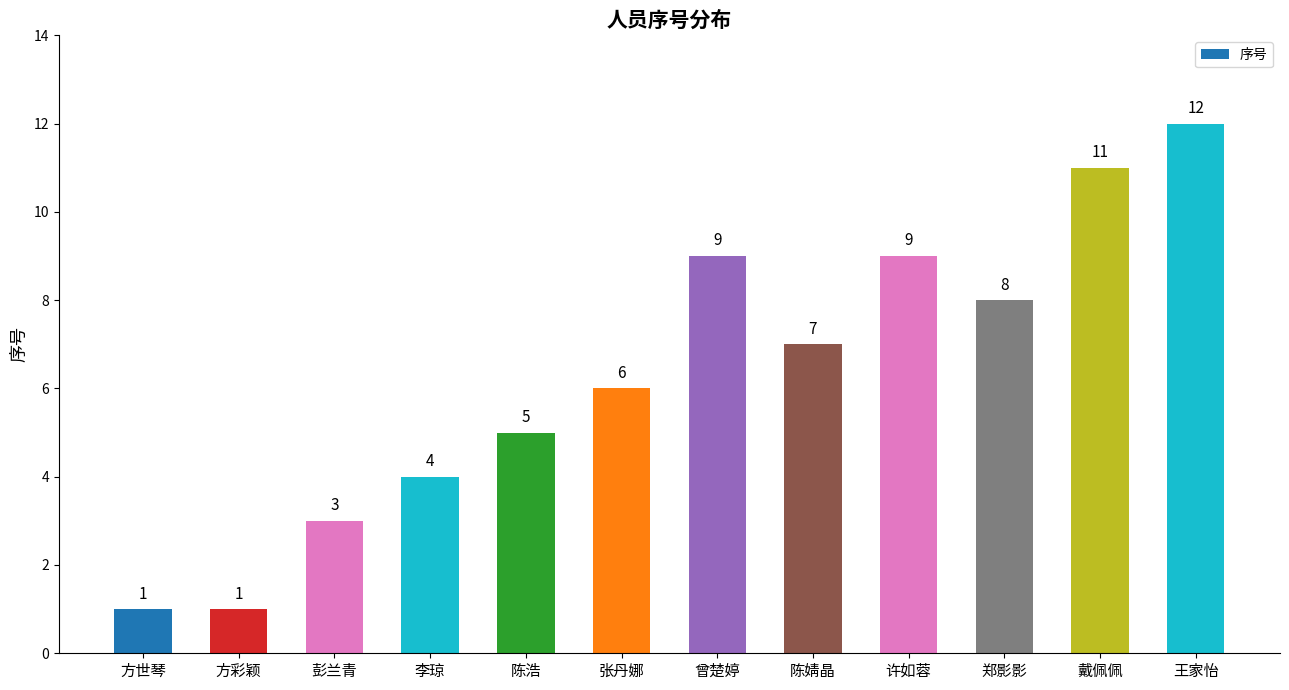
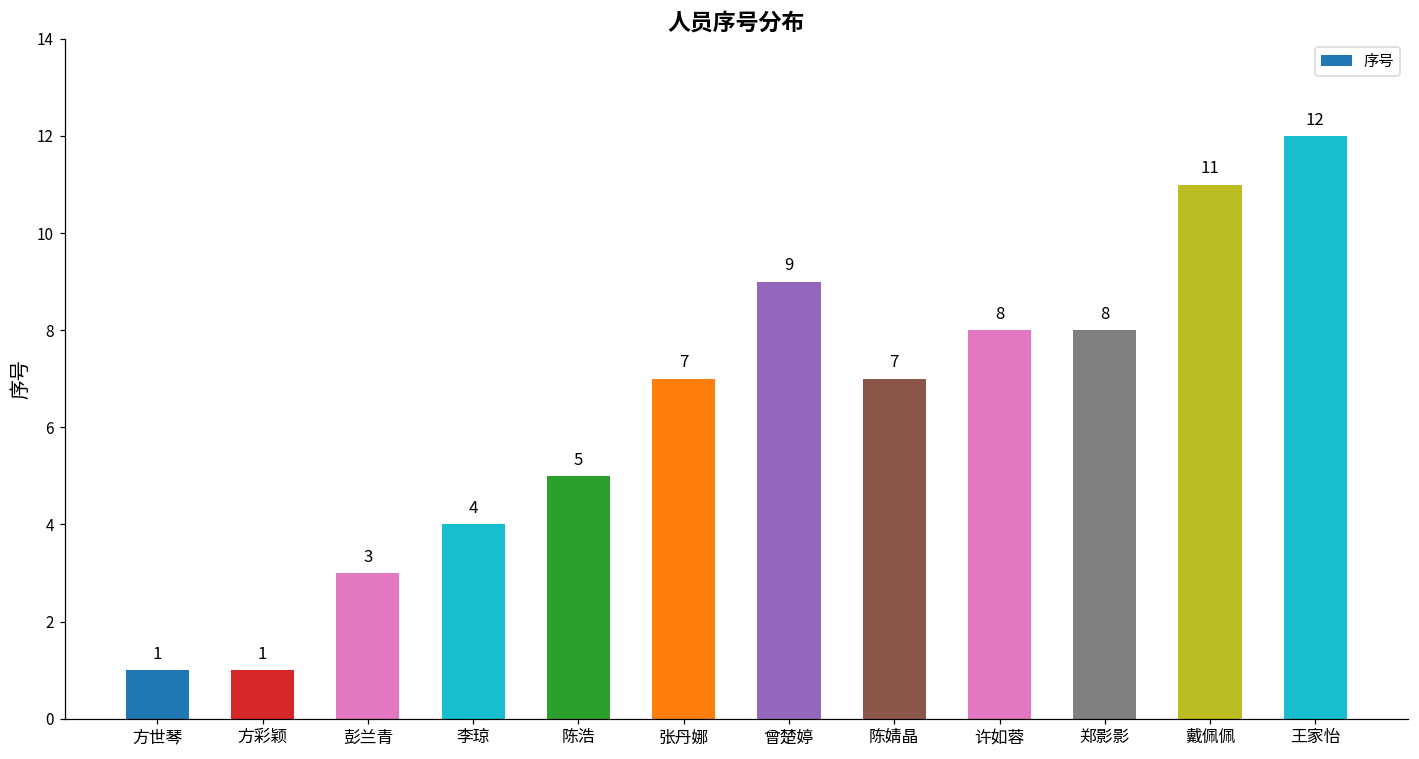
张丹娜: 6 -> 7
许如蓉: 9 -> 8
